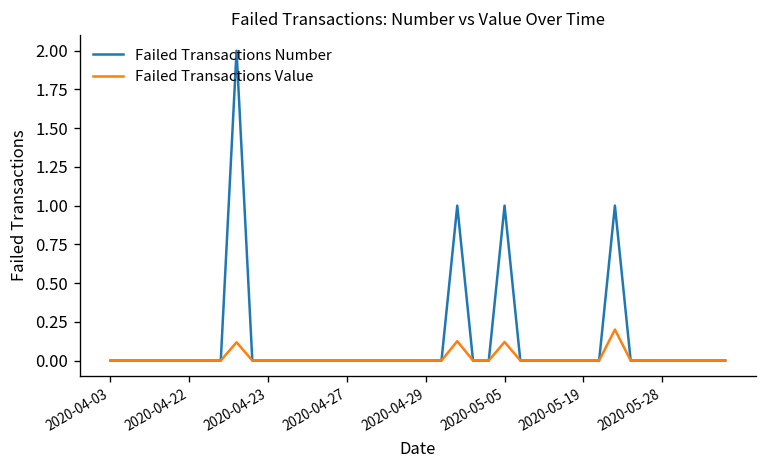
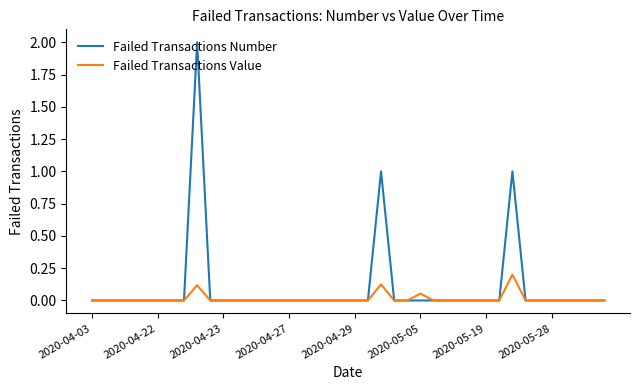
Failed Transactions Number, 2020-05-05: 1 -> 0
Failed Transactions Value, 2020-05-05: 0.12 -> 0.05
